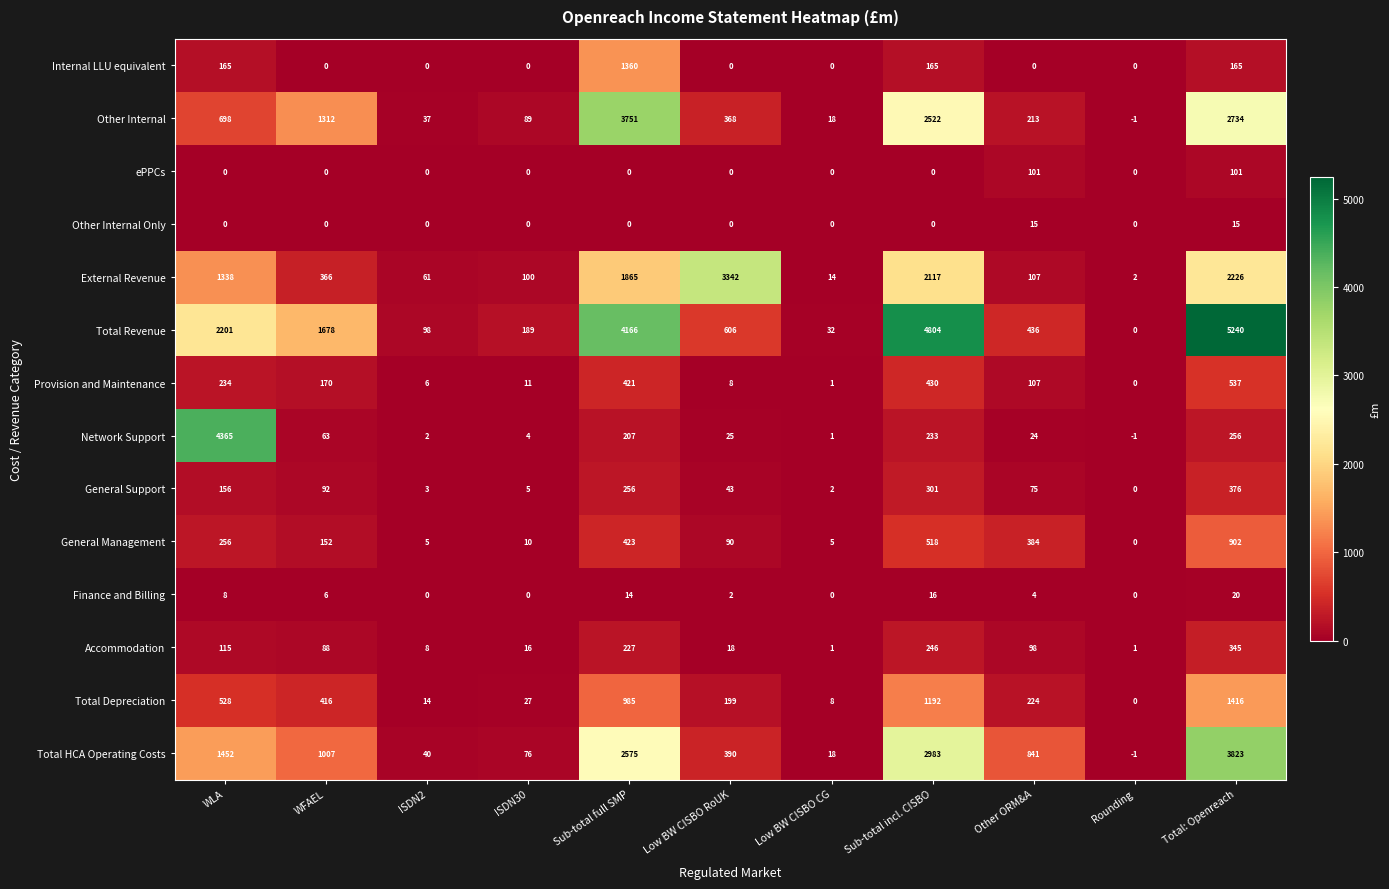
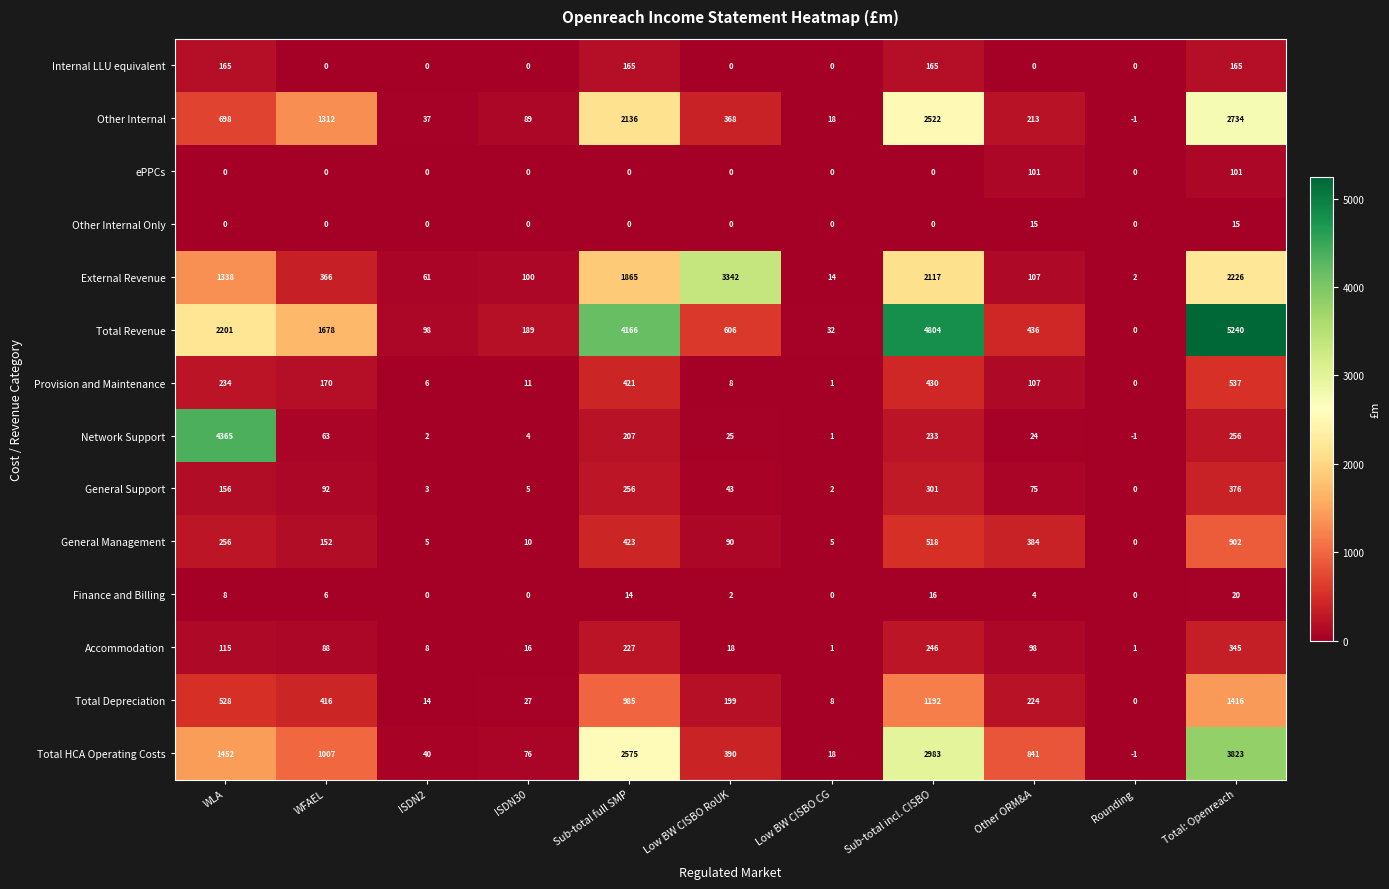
Internal LLU equivalent, Sub-total full SMP: 1360 -> 165
Other Internal, Sub-total full SMP: 3751 -> 2136
